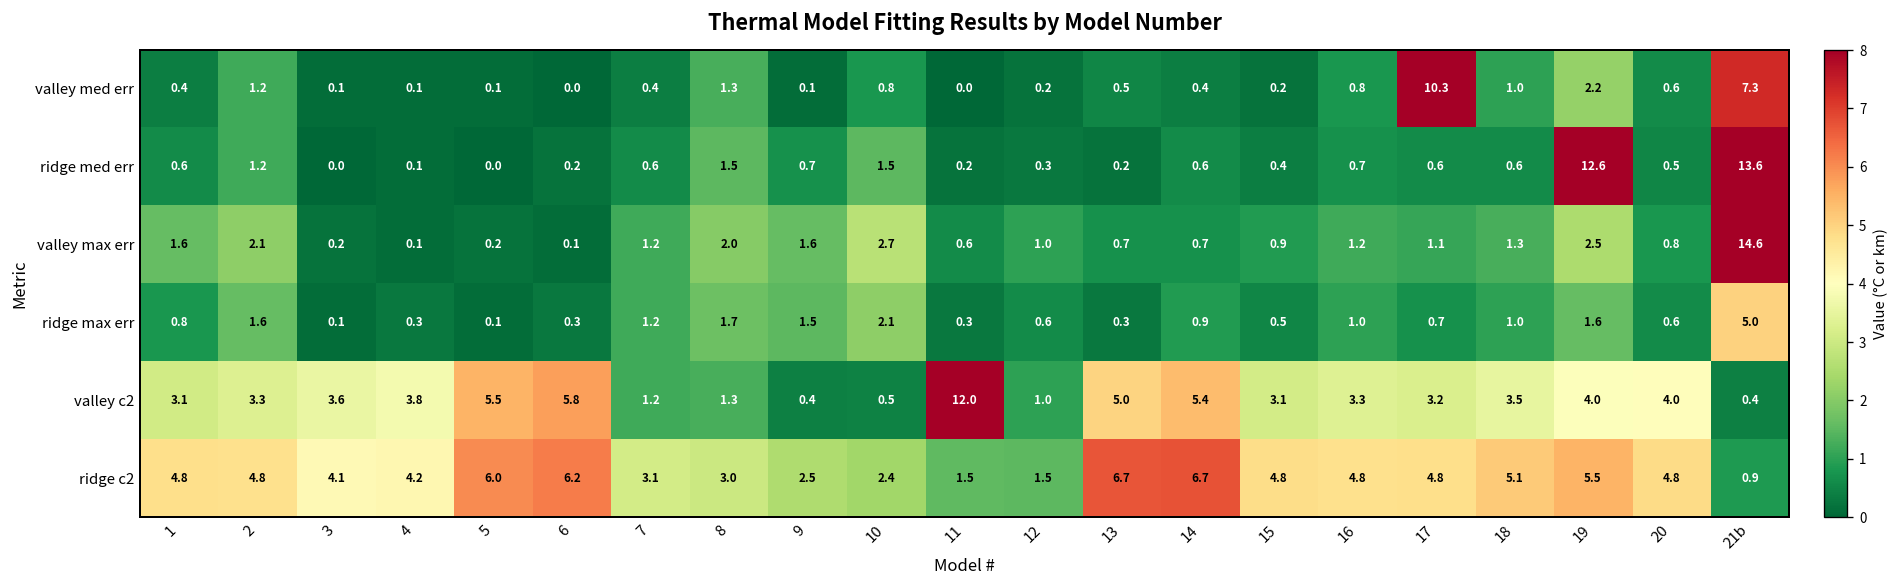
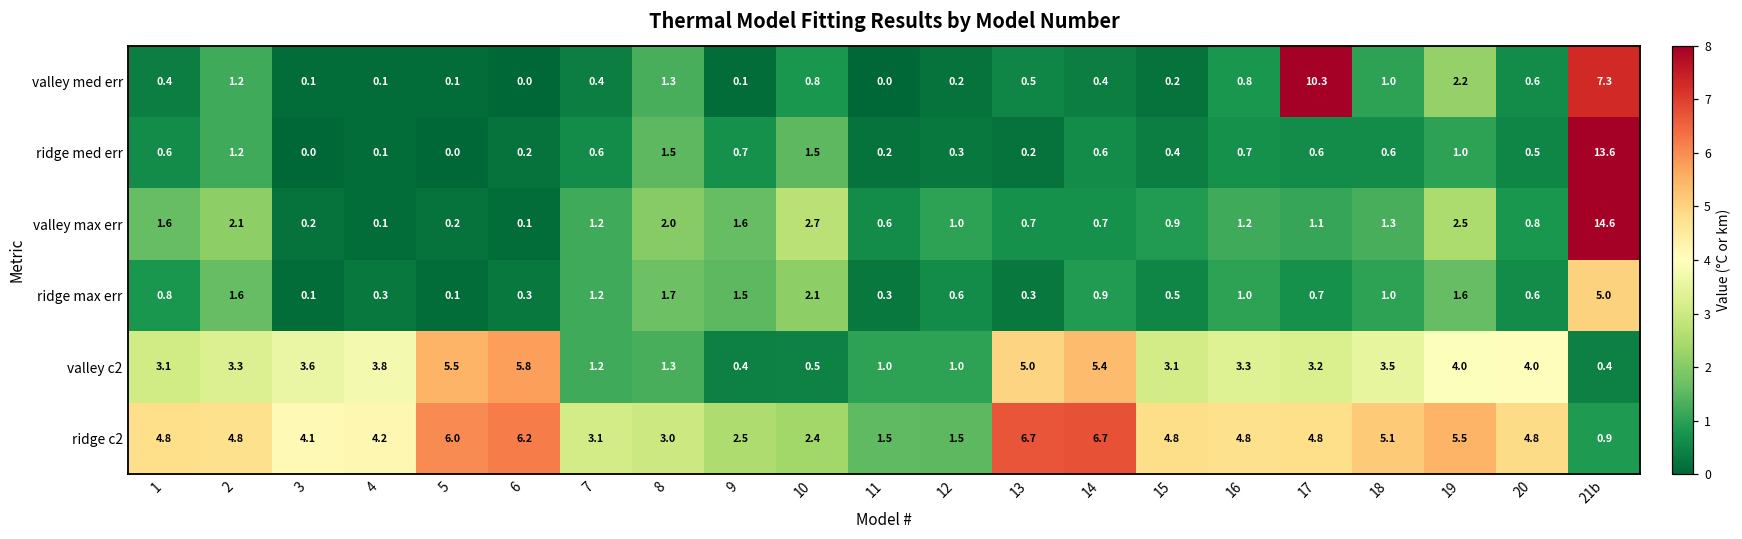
ridge med err, 19: 12.6 -> 1.0
valley c2, 11: 12.0 -> 1.0
